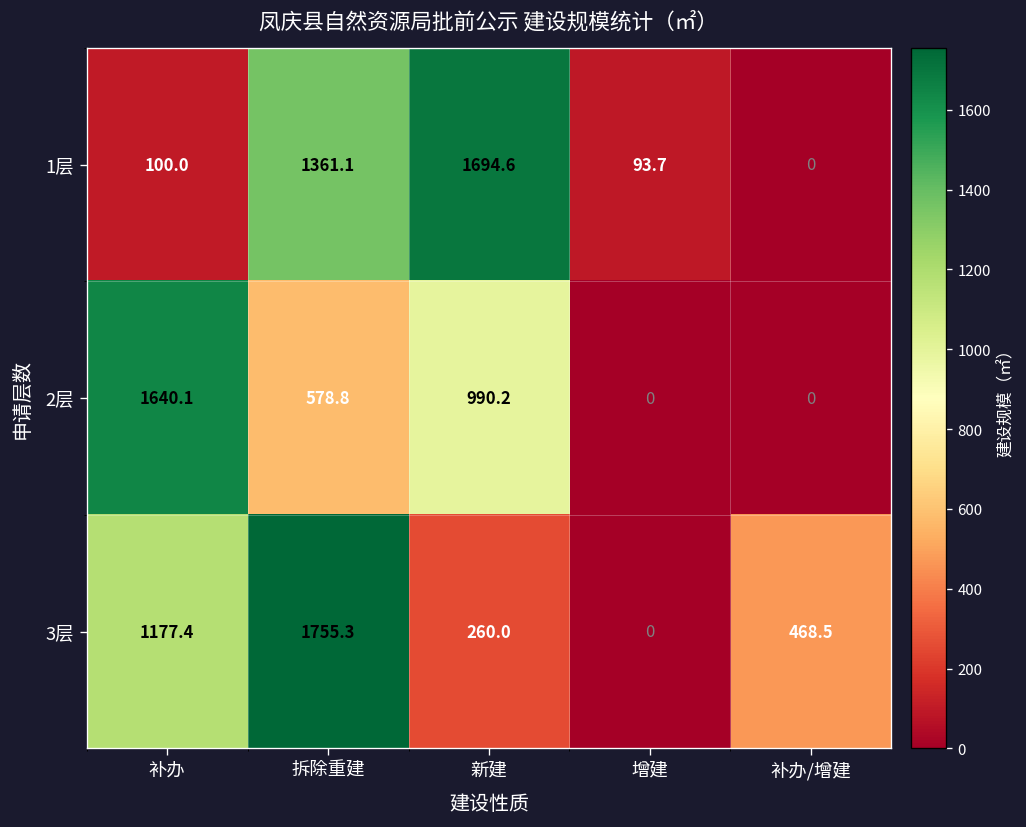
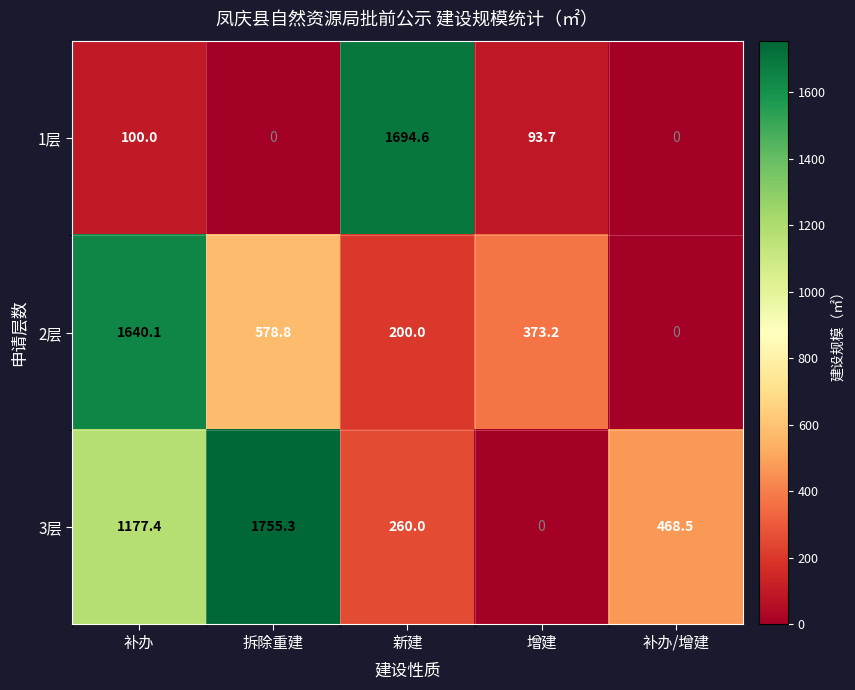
1层, 拆除重建: 1361.1 -> 0
2层, 新建: 990.2 -> 200.0
2层, 增建: 0 -> 373.2
